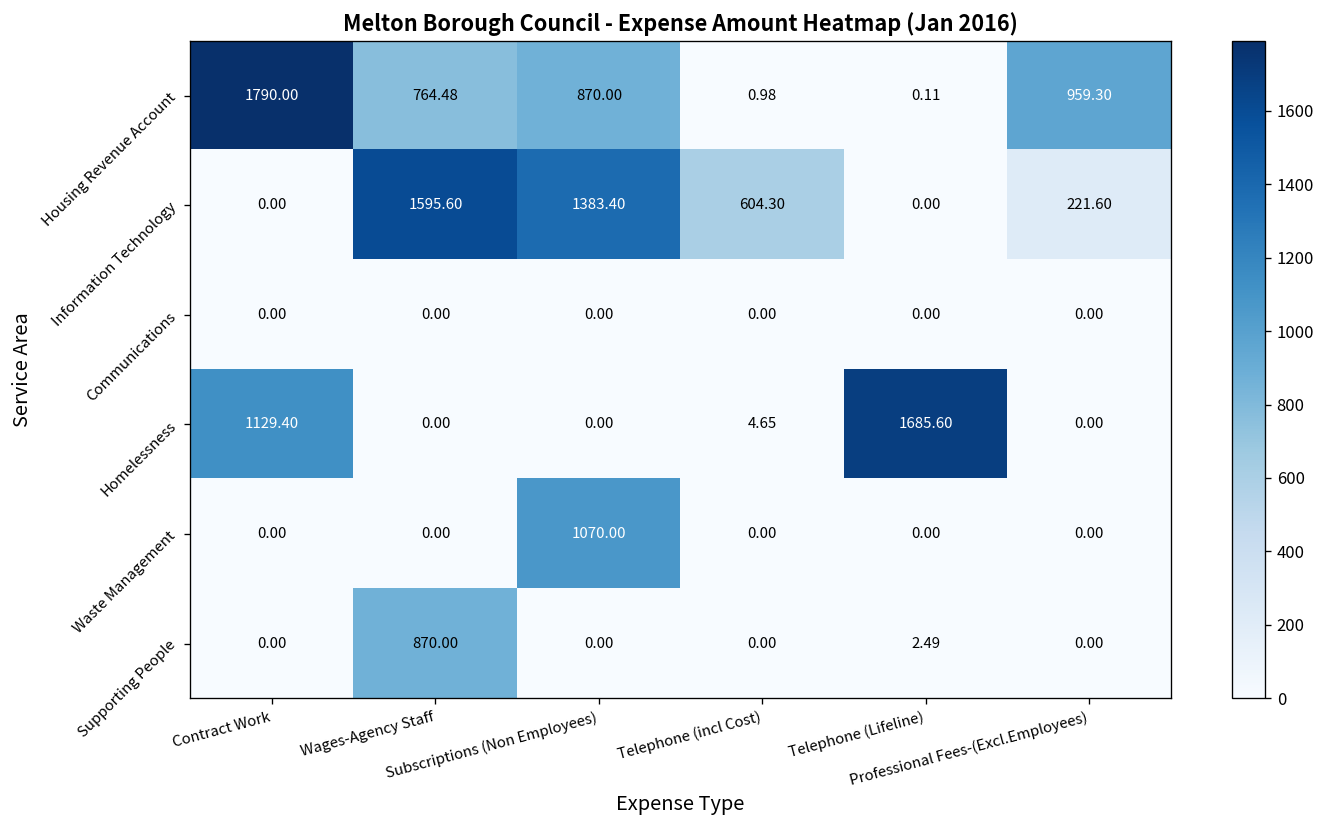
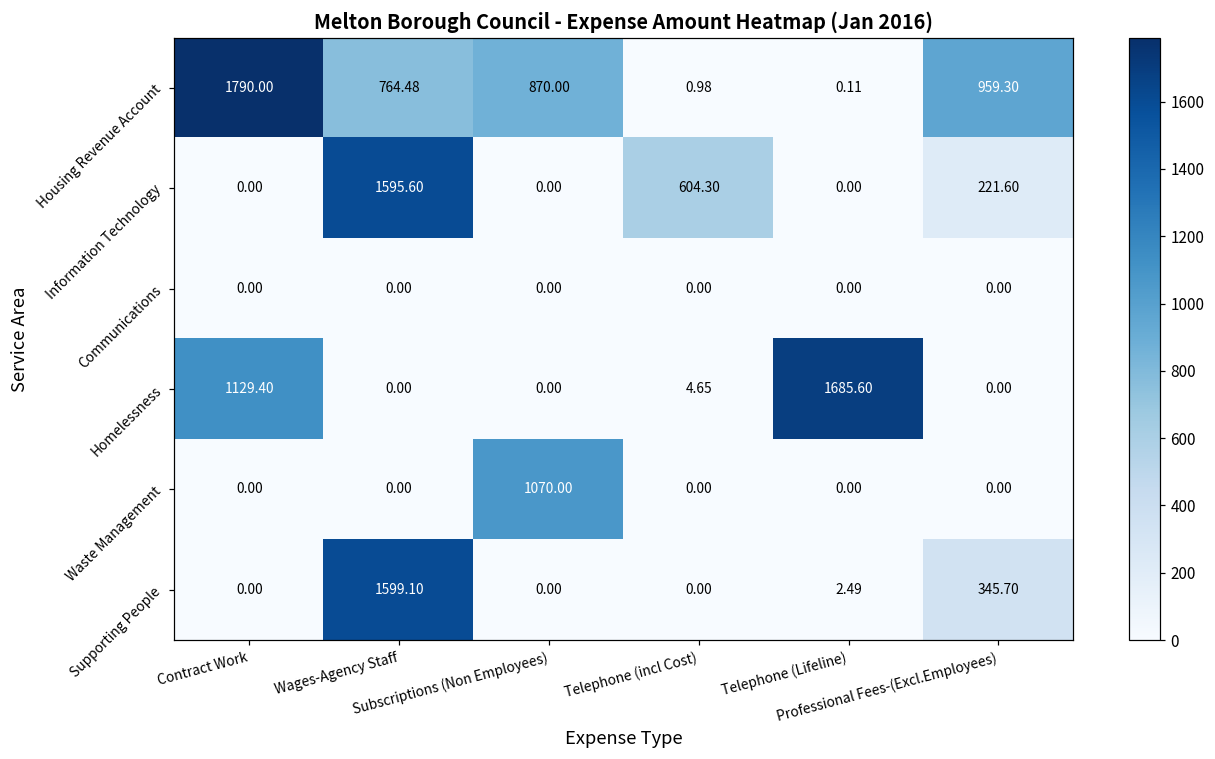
Information Technology, Subscriptions (Non Employees): 1383.40 -> 0.00
Supporting People, Wages-Agency Staff: 870.00 -> 1599.10
Supporting People, Professional Fees-(Excl.Employees): 0.00 -> 345.70
